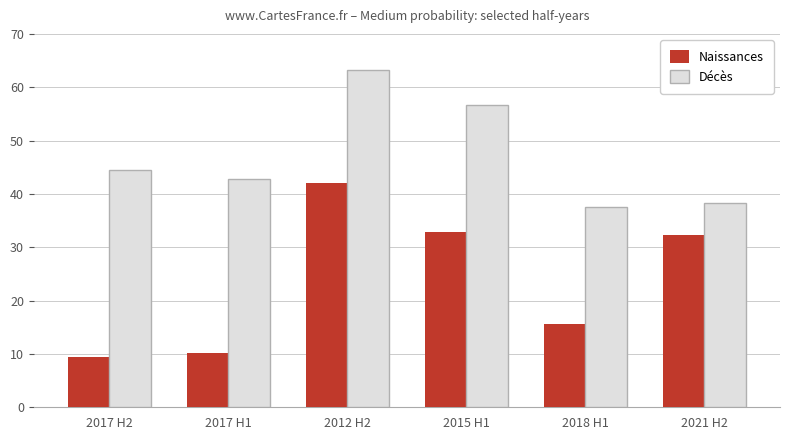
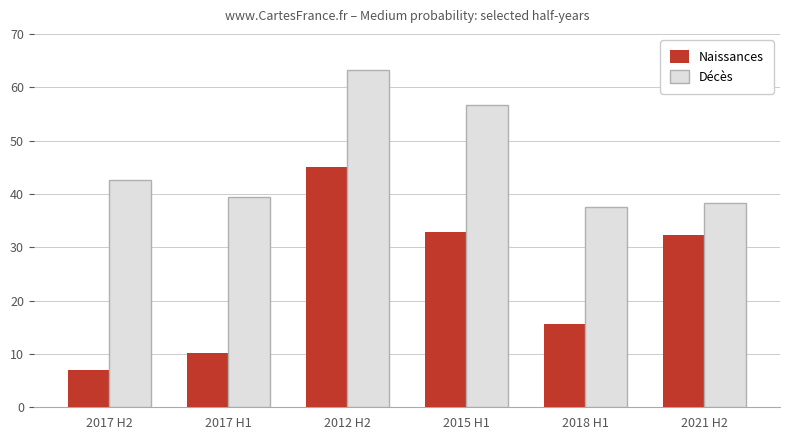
Naissances, 2017 H2: 9 -> 7
Décès, 2017 H2: 45 -> 43
Décès, 2017 H1: 43 -> 39
Naissances, 2012 H2: 42 -> 45
